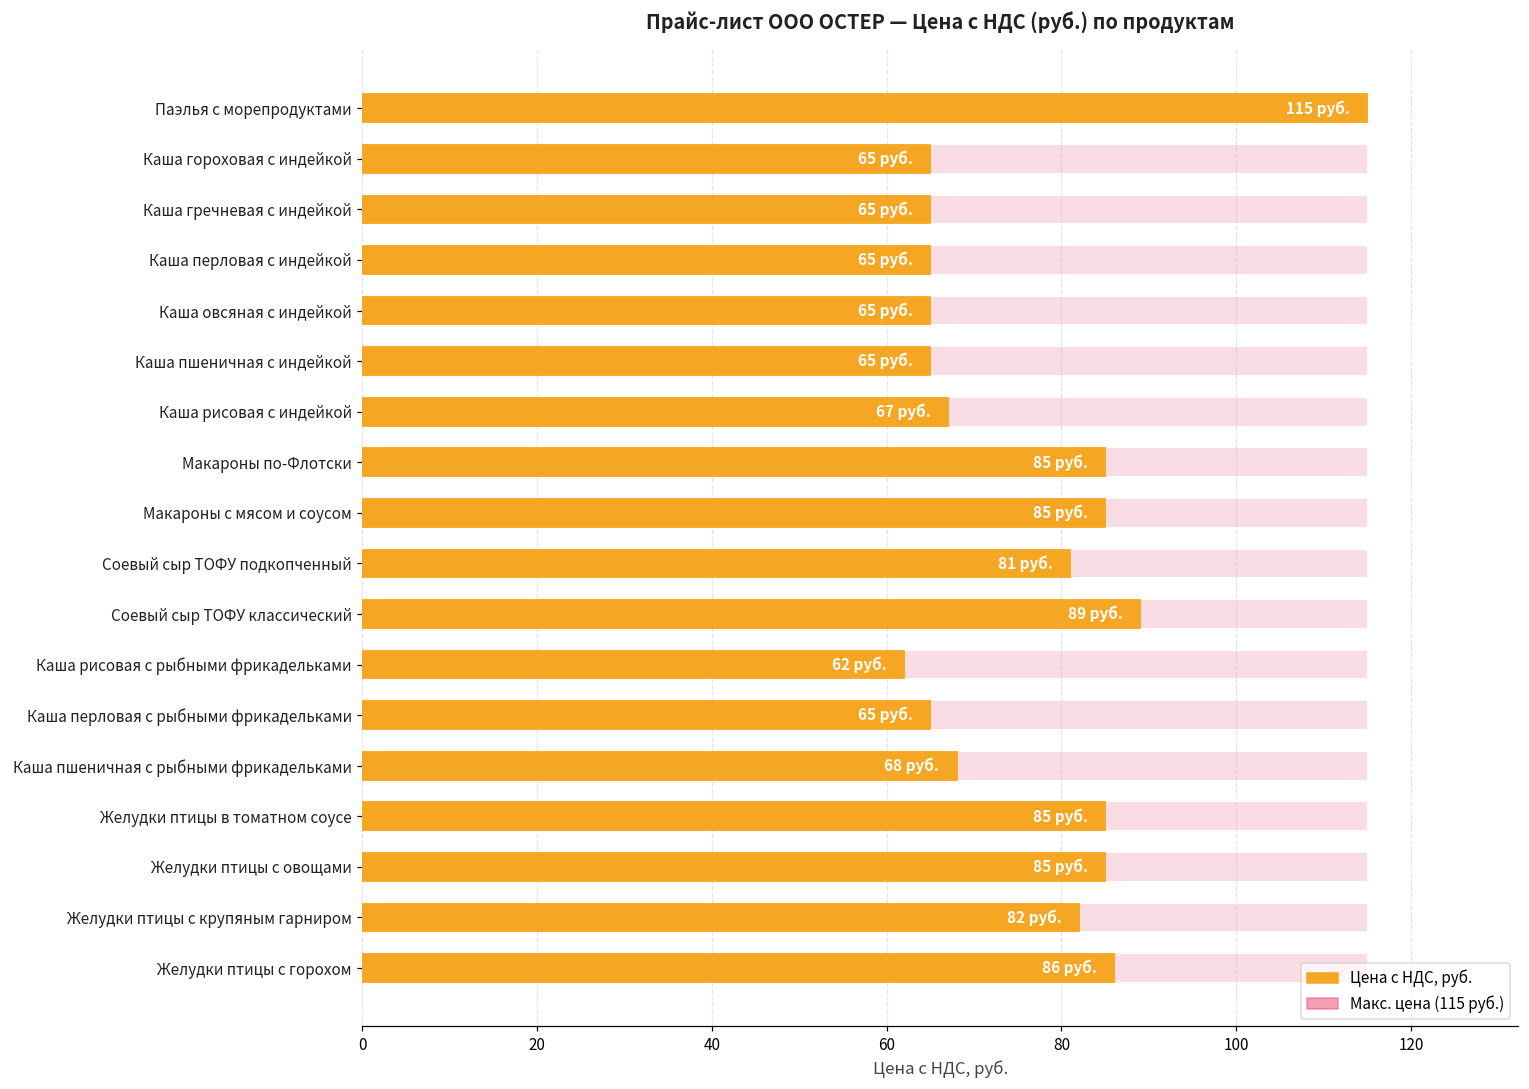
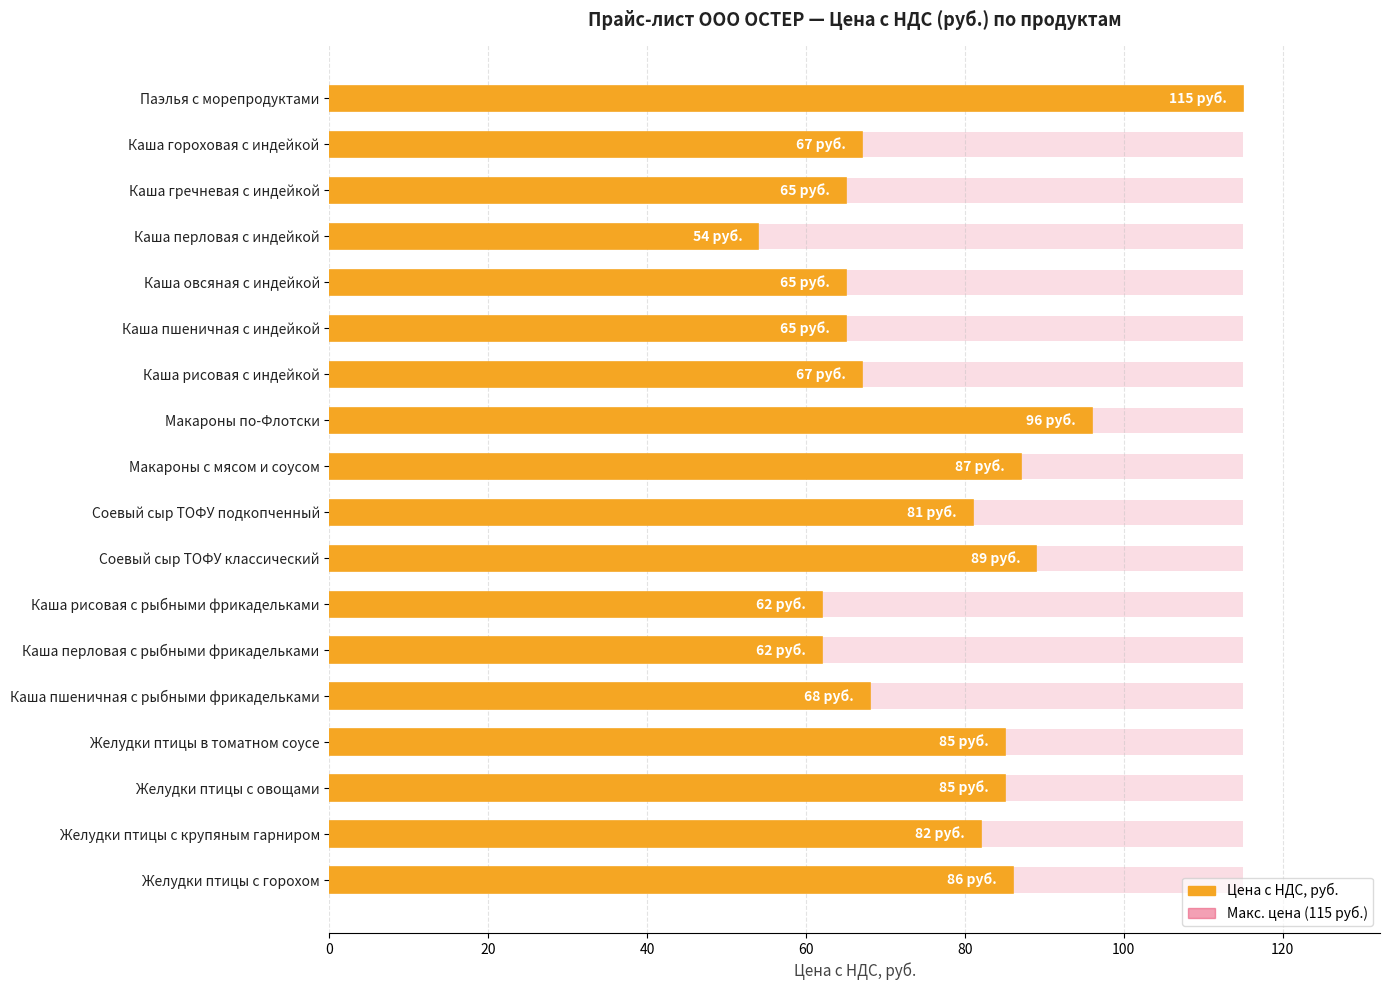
Цена с НДС, руб., Каша гороховая с индейкой: 65 -> 67
Цена с НДС, руб., Каша перловая с индейкой: 65 -> 54
Цена с НДС, руб., Макароны по-Флотски: 85 -> 96
Цена с НДС, руб., Макароны с мясом и соусом: 85 -> 87
Цена с НДС, руб., Каша перловая с рыбными фрикадельками: 65 -> 62
